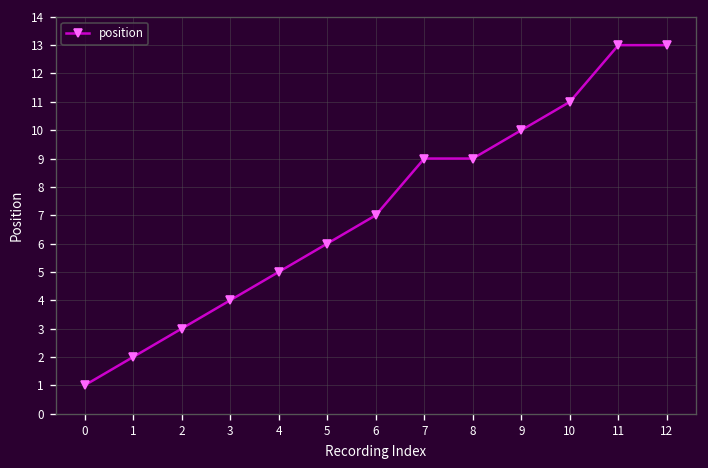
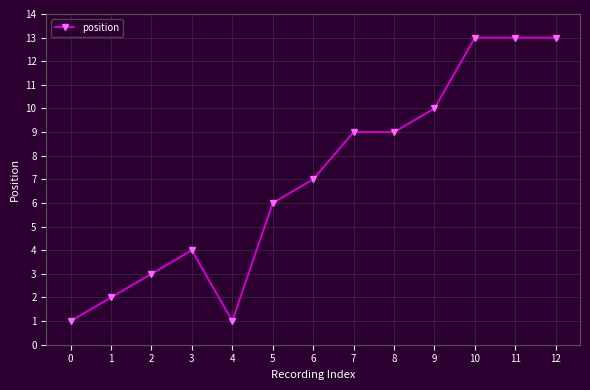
4: 5 -> 1
10: 11 -> 13
